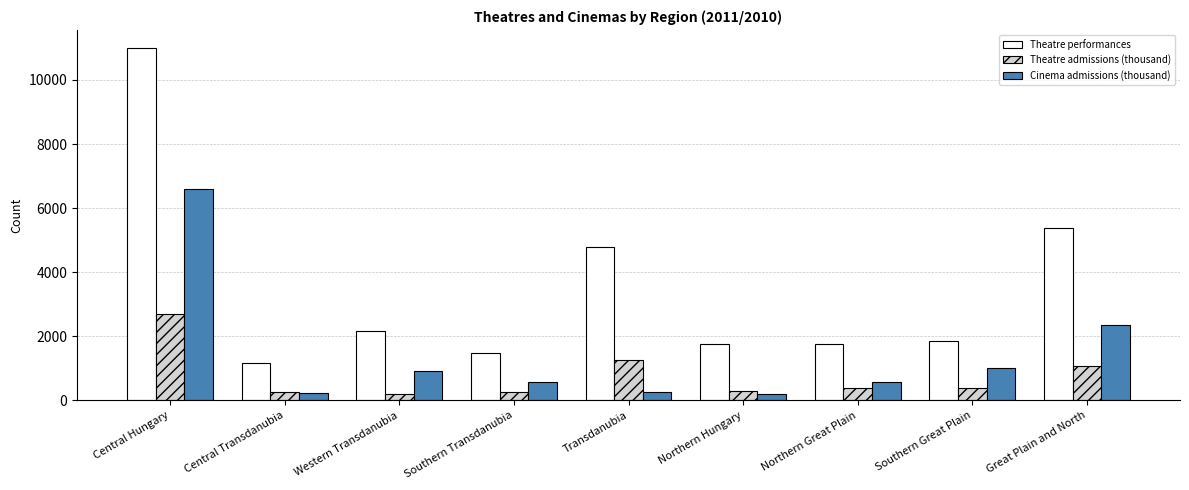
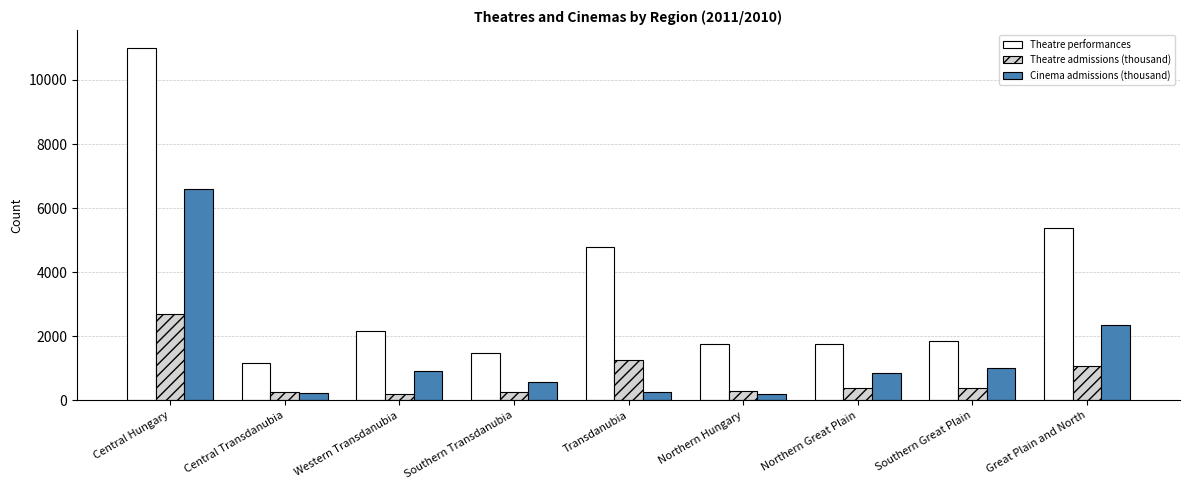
Cinema admissions (thousand), Northern Great Plain: 600 -> 800
